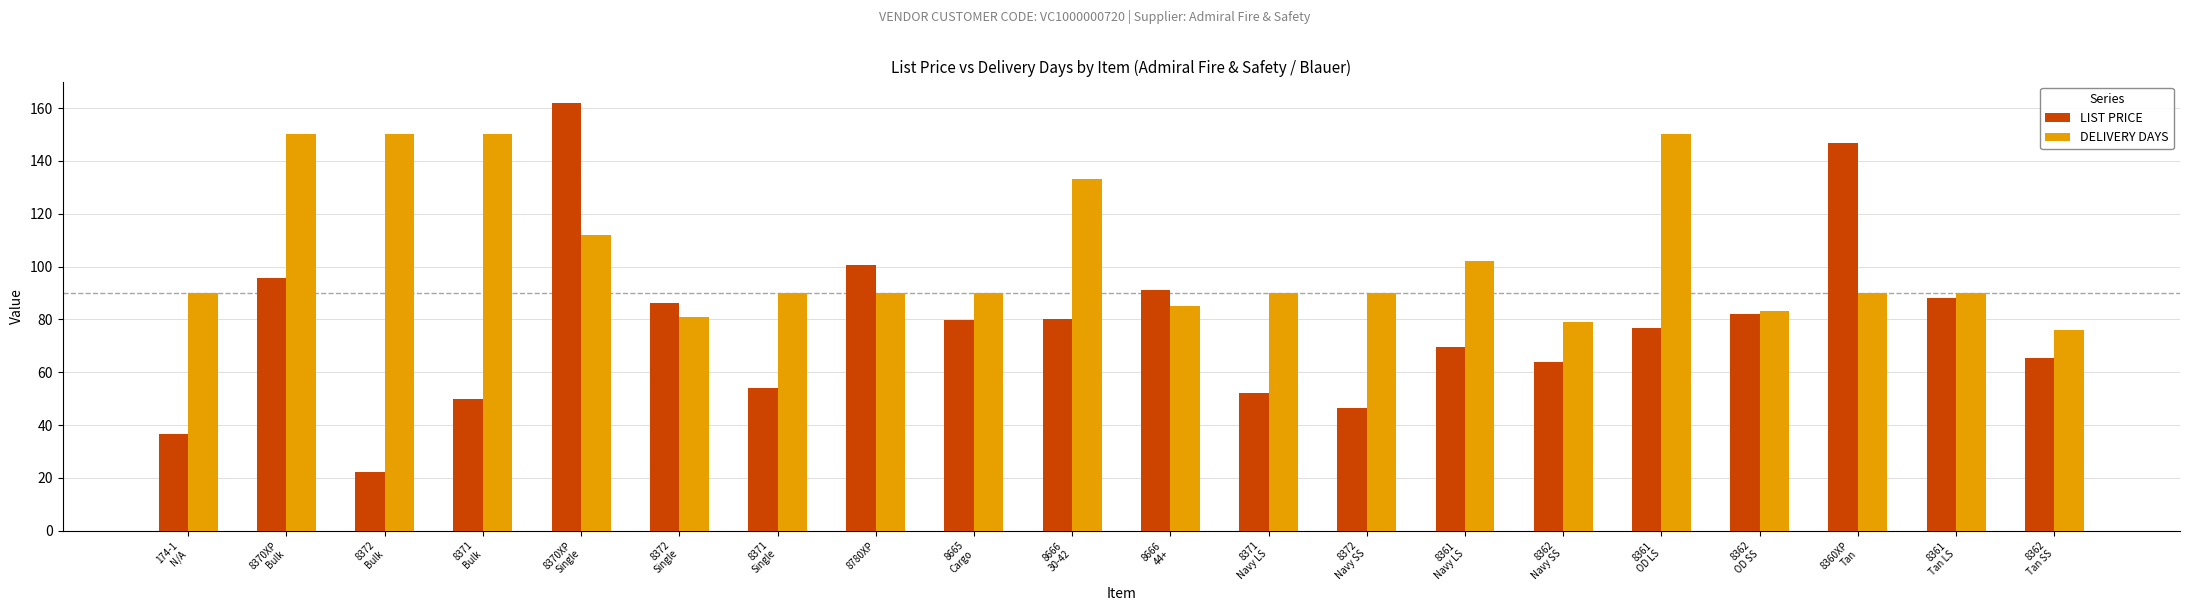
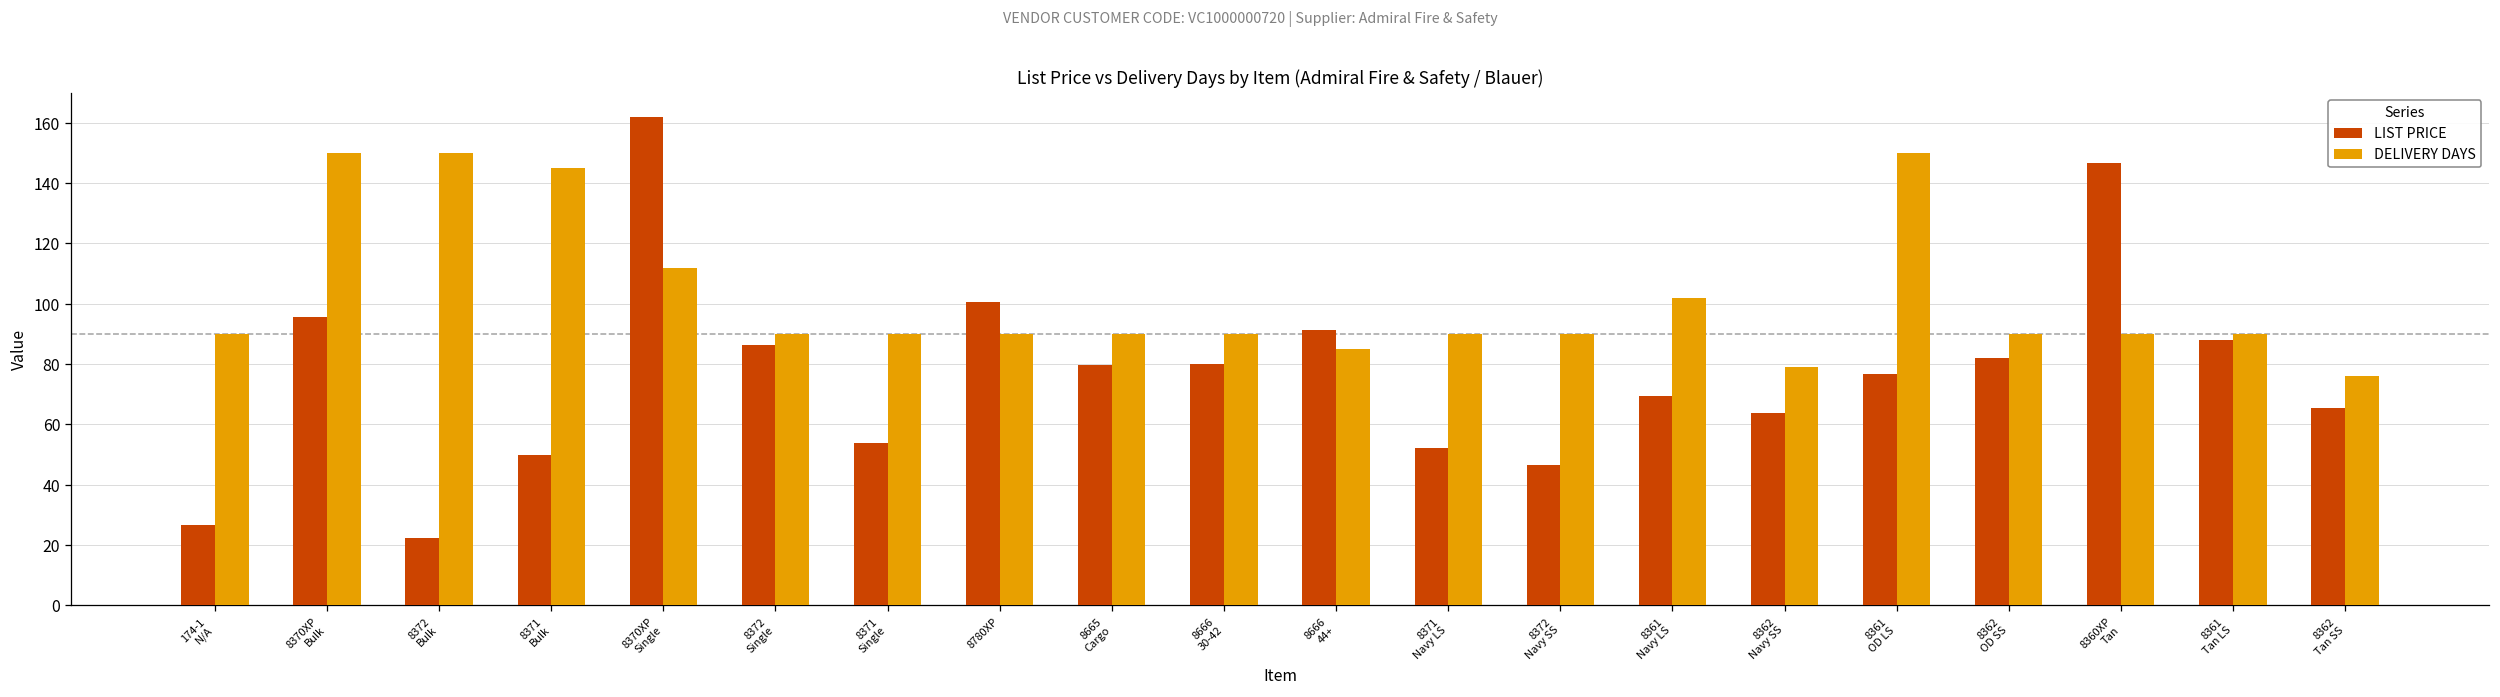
LIST PRICE, 174-1 N/A: 37 -> 27
DELIVERY DAYS, 8371 Bulk: 150 -> 145
DELIVERY DAYS, 8372 Single: 81 -> 90
DELIVERY DAYS, 8666 30-42: 133 -> 90
DELIVERY DAYS, 8362 OD SS: 83 -> 90
